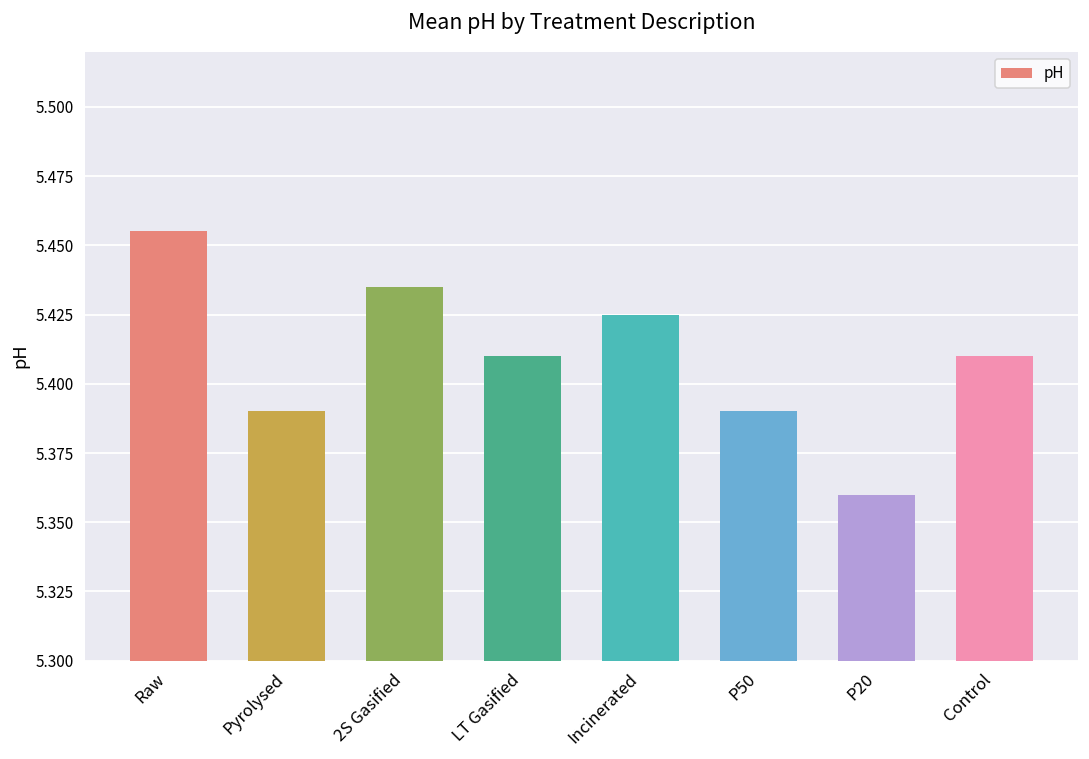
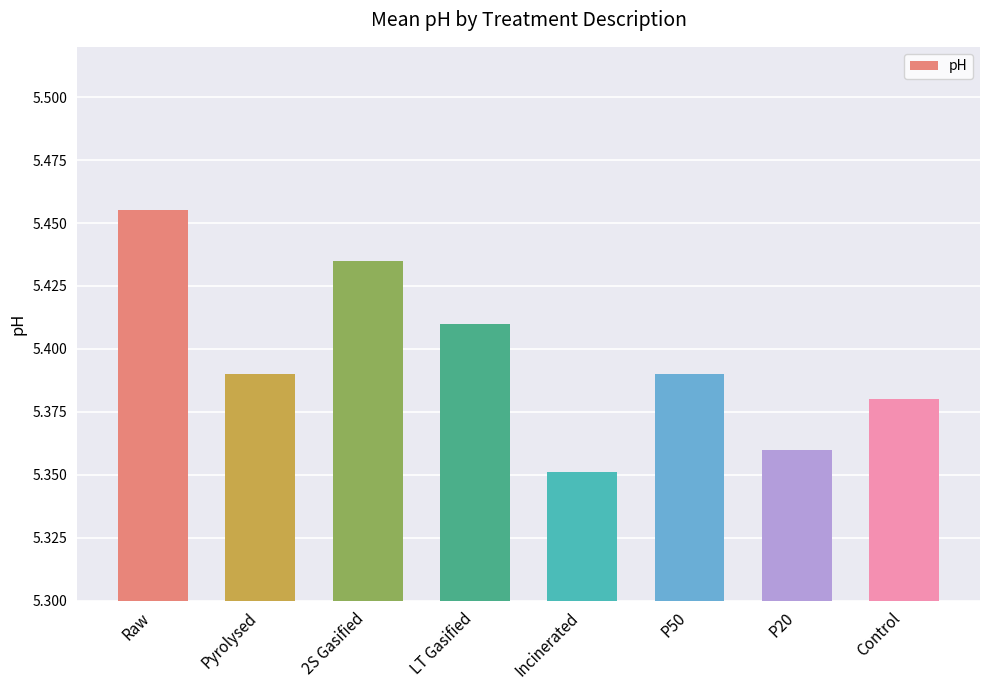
Incinerated: 5.425 -> 5.351
Control: 5.41 -> 5.38
